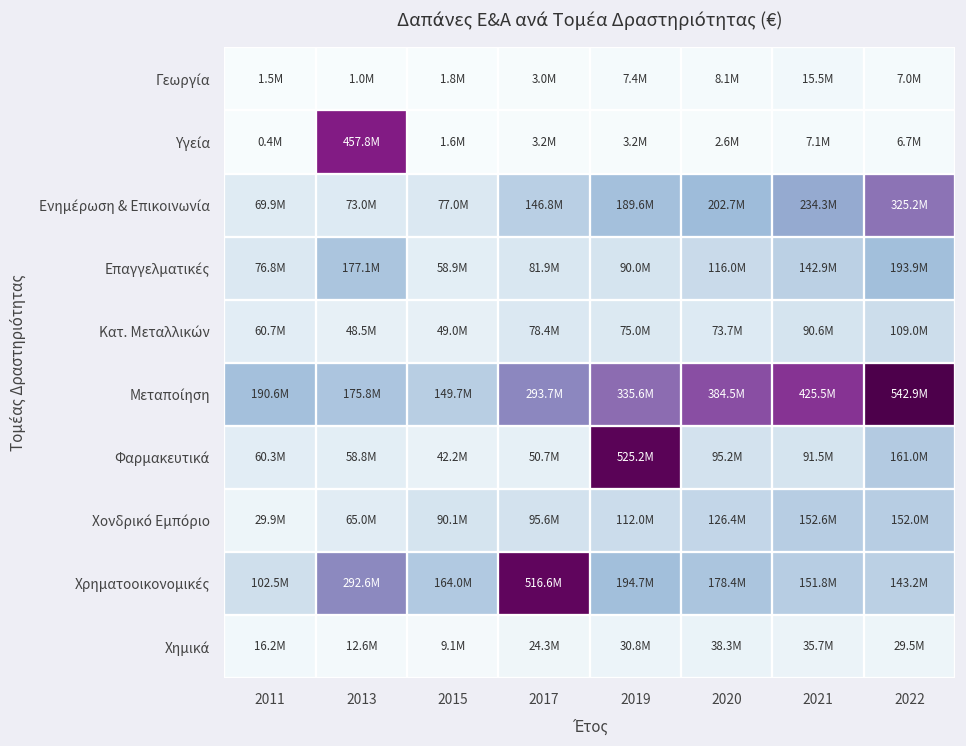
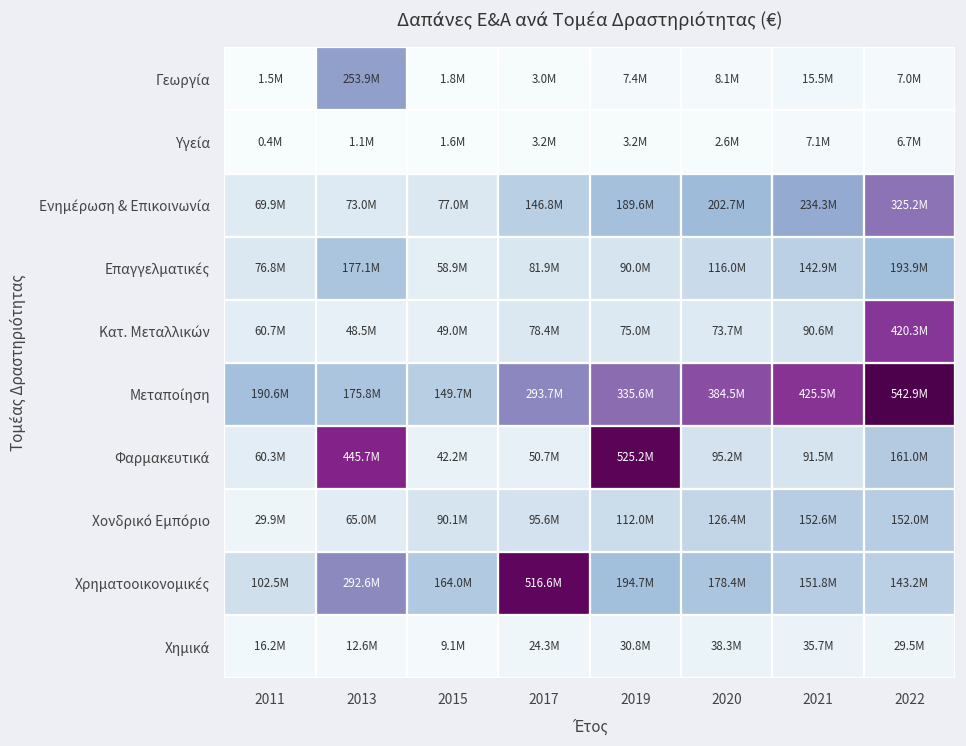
Γεωργία, 2013: 1.0M -> 253.9M
Υγεία, 2013: 457.8M -> 1.1M
Κατ. Μεταλλικών, 2022: 109.0M -> 420.3M
Φαρμακευτικά, 2013: 58.8M -> 445.7M
